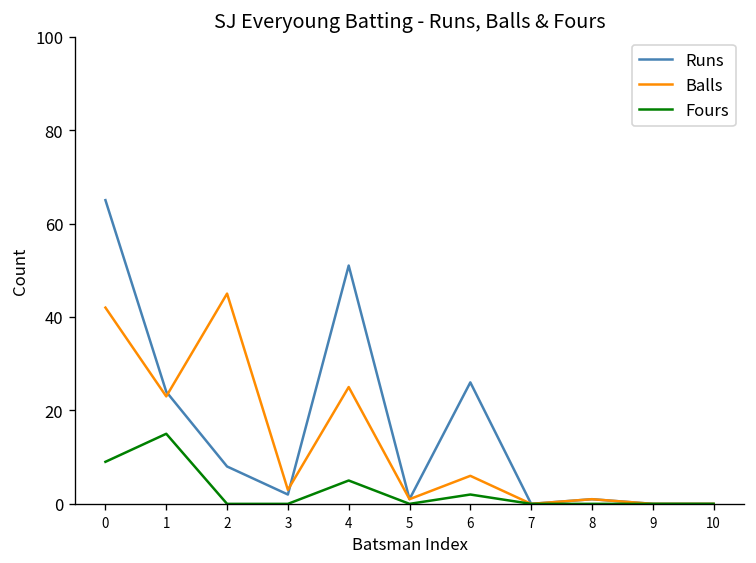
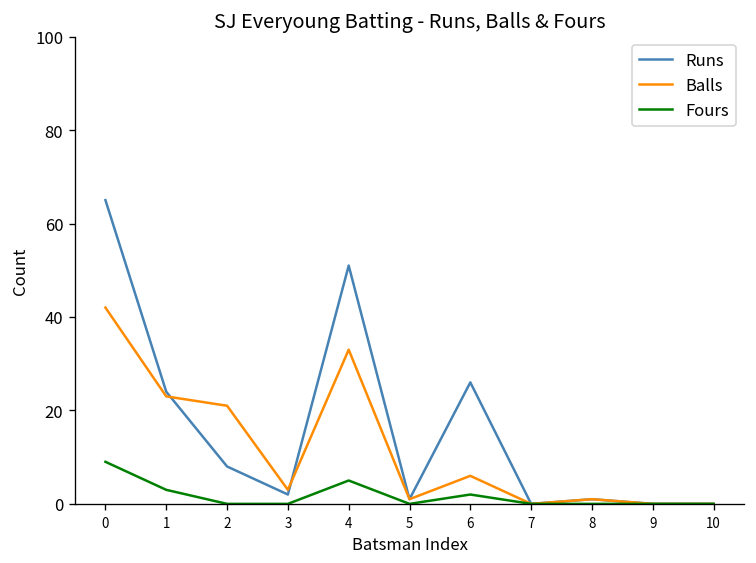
Fours, 1: 15 -> 3
Balls, 2: 45 -> 21
Balls, 4: 25 -> 33
